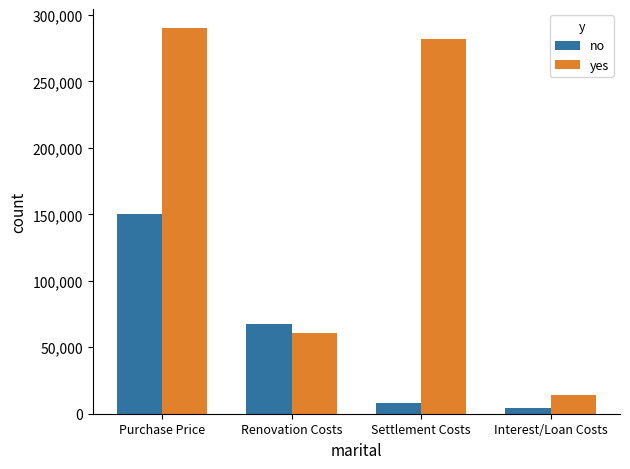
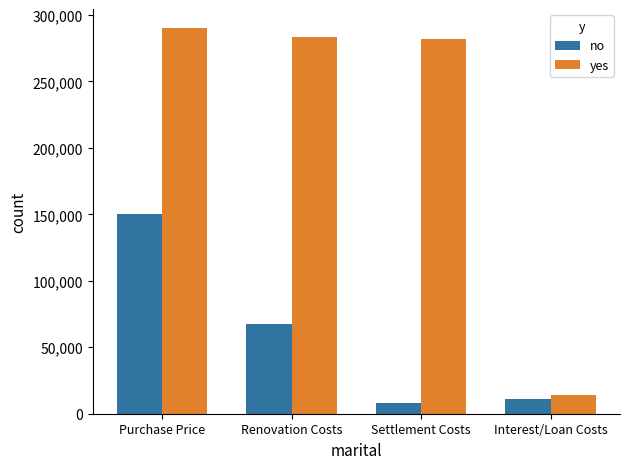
yes, Renovation Costs: 61,000 -> 284,000
no, Interest/Loan Costs: 4,000 -> 11,000
